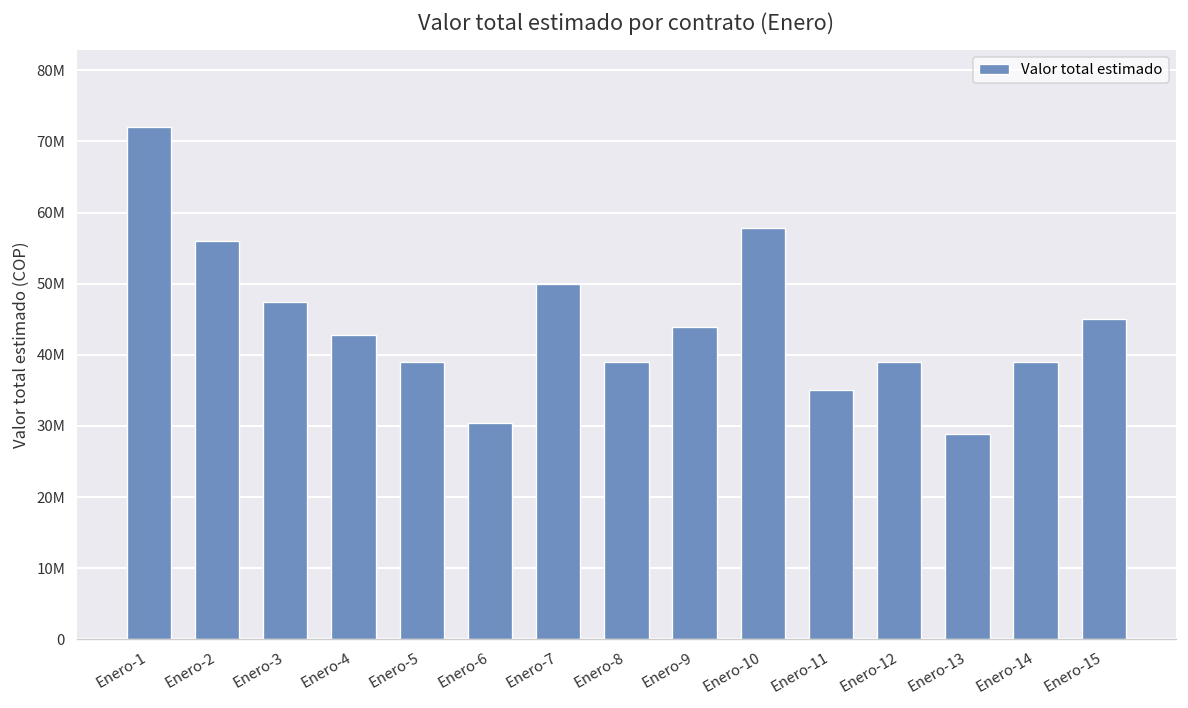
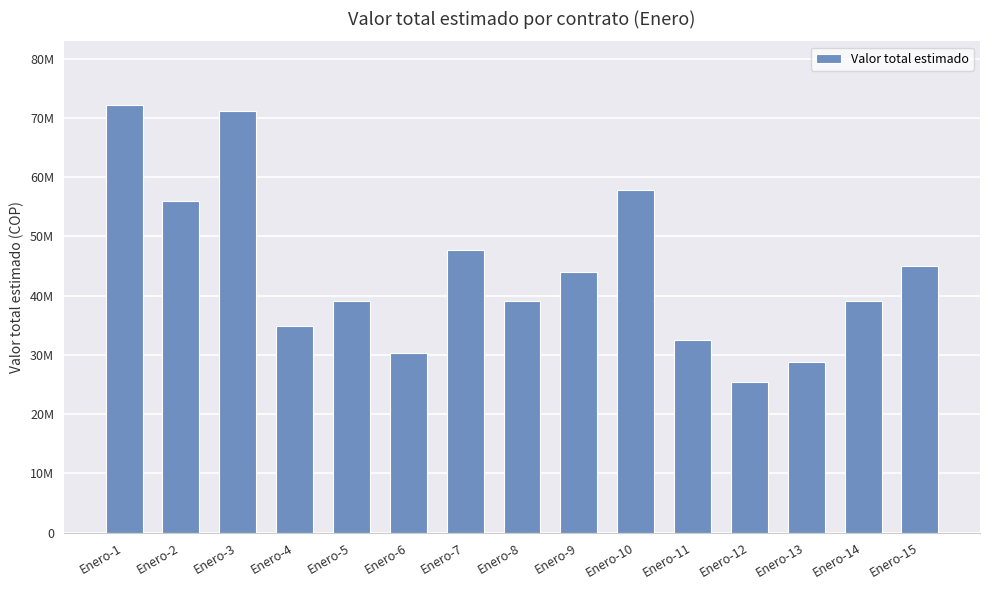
Enero-3: 47000000 -> 71000000
Enero-4: 43000000 -> 35000000
Enero-7: 50000000 -> 48000000
Enero-11: 35000000 -> 33000000
Enero-12: 39000000 -> 25000000
